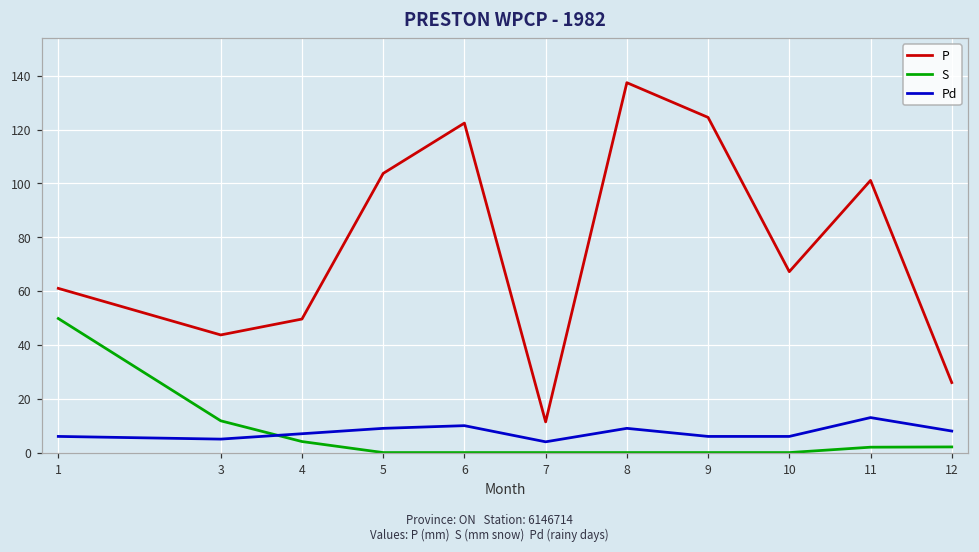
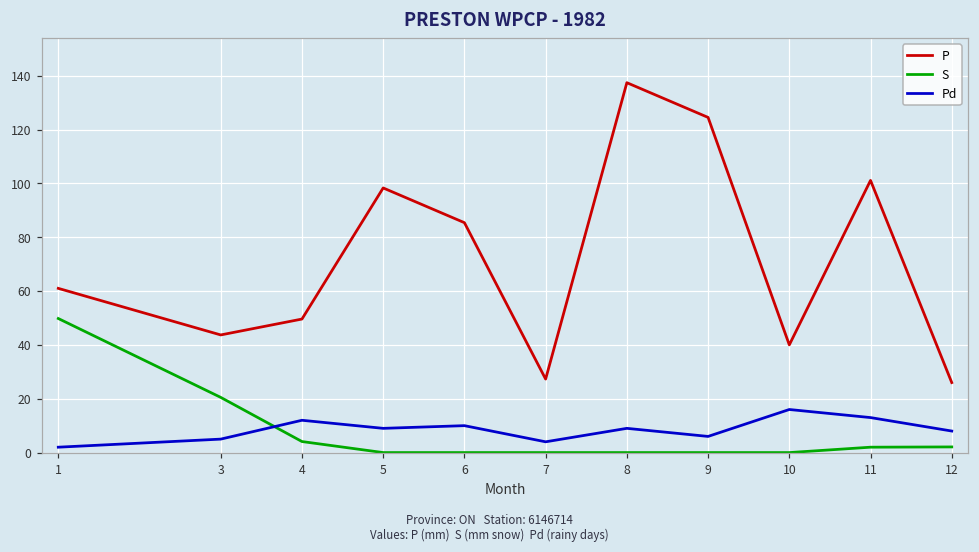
Pd, 1: 6 -> 2
S, 3: 12 -> 21
Pd, 4: 7 -> 12
P, 5: 104 -> 98
P, 6: 122 -> 85
P, 7: 11 -> 27
P, 10: 67 -> 40
Pd, 10: 6 -> 16
